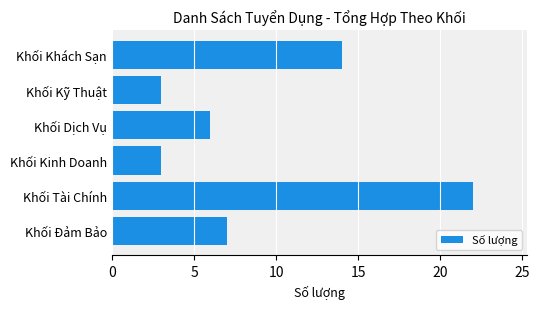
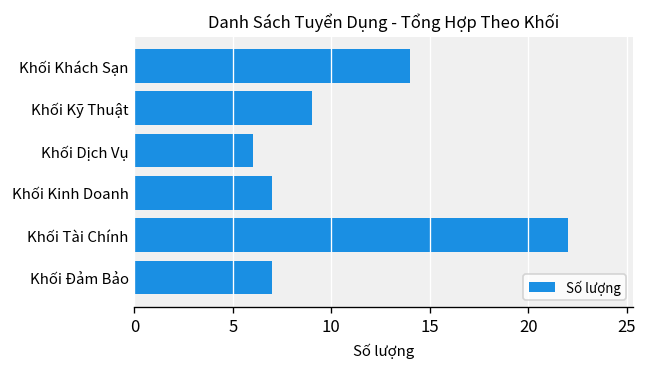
Khối Kỹ Thuật: 3 -> 9
Khối Kinh Doanh: 3 -> 7
